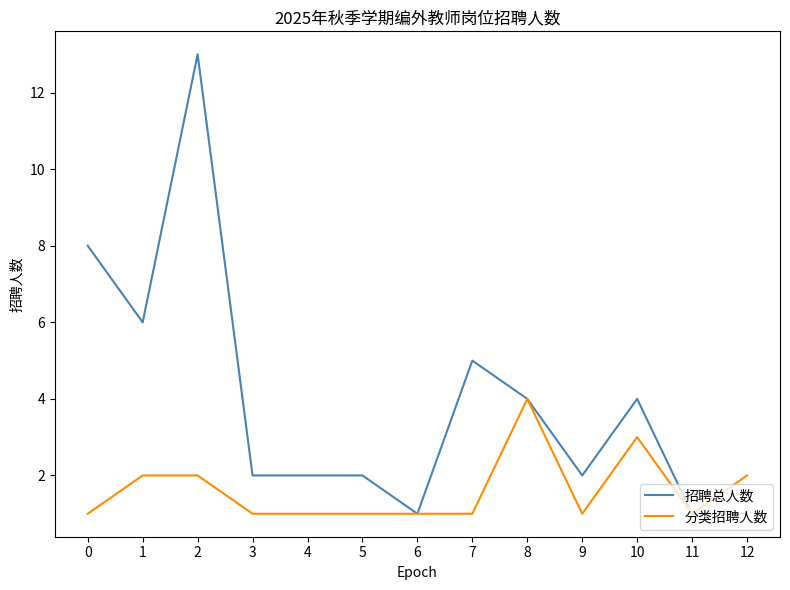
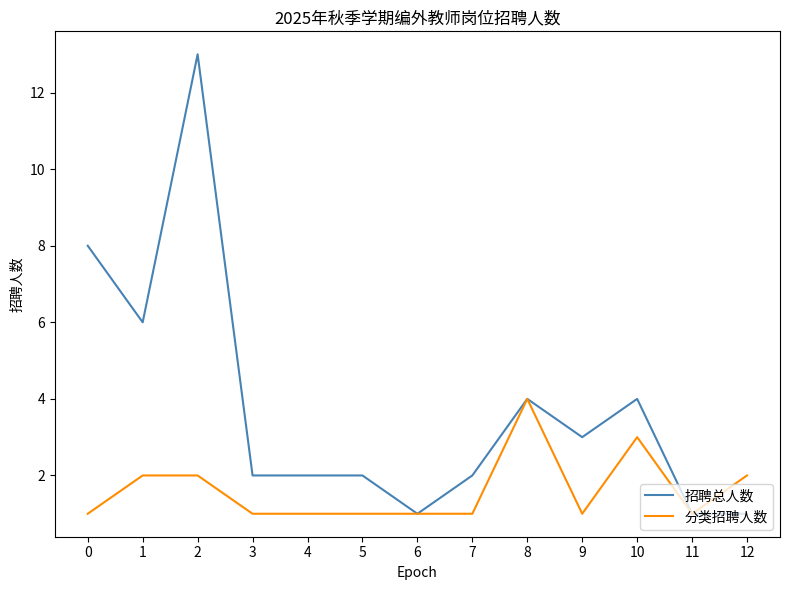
招聘总人数, 7: 5 -> 2
招聘总人数, 9: 2 -> 3
